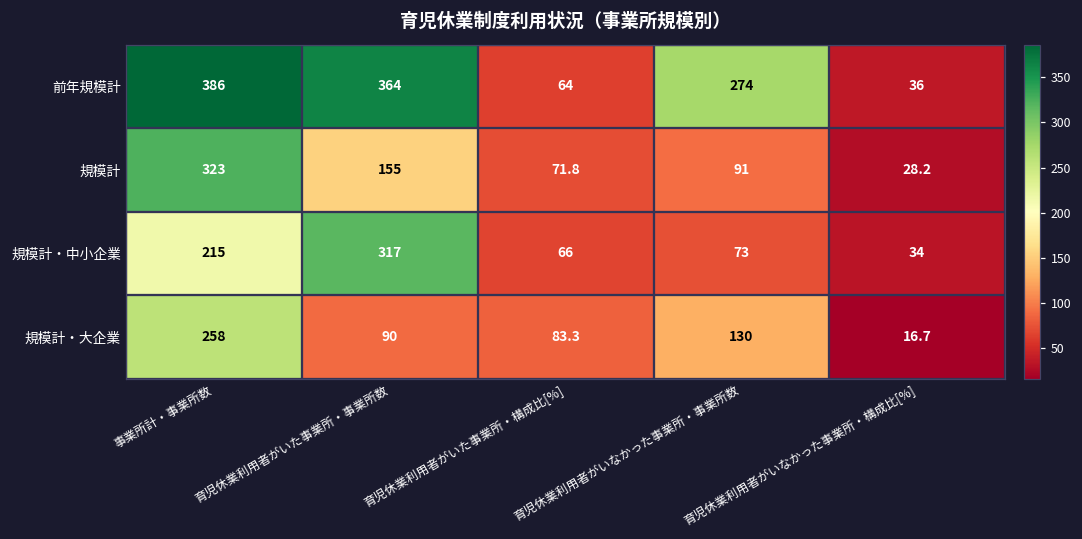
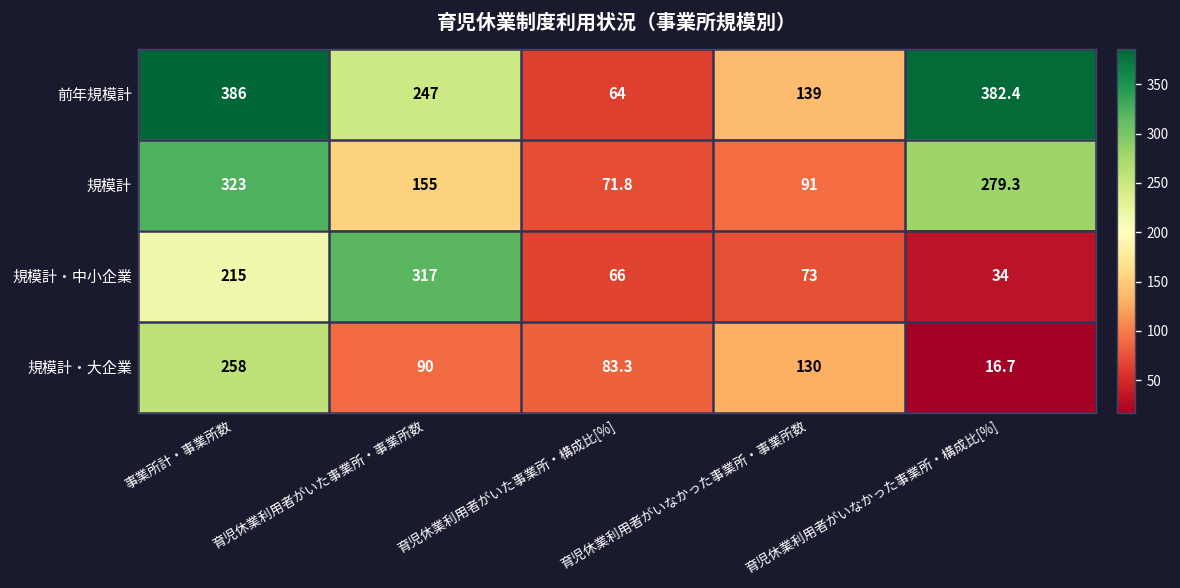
前年規模計, 育児休業利用者がいた事業所・事業所数: 364 -> 247
前年規模計, 育児休業利用者がいなかった事業所・事業所数: 274 -> 139
前年規模計, 育児休業利用者がいなかった事業所・構成比[%]: 36 -> 382.4
規模計, 育児休業利用者がいなかった事業所・構成比[%]: 28.2 -> 279.3
